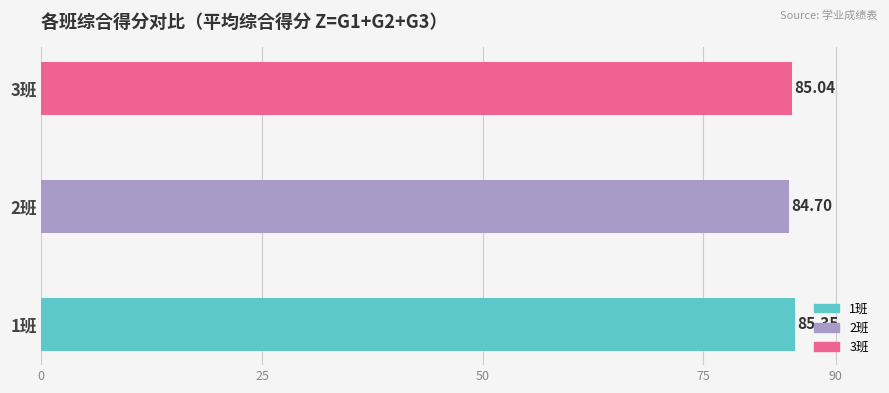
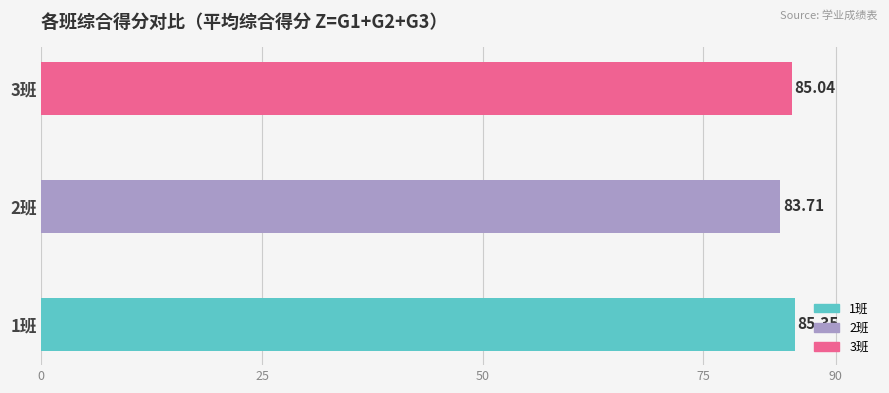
2班: 84.70 -> 83.71
